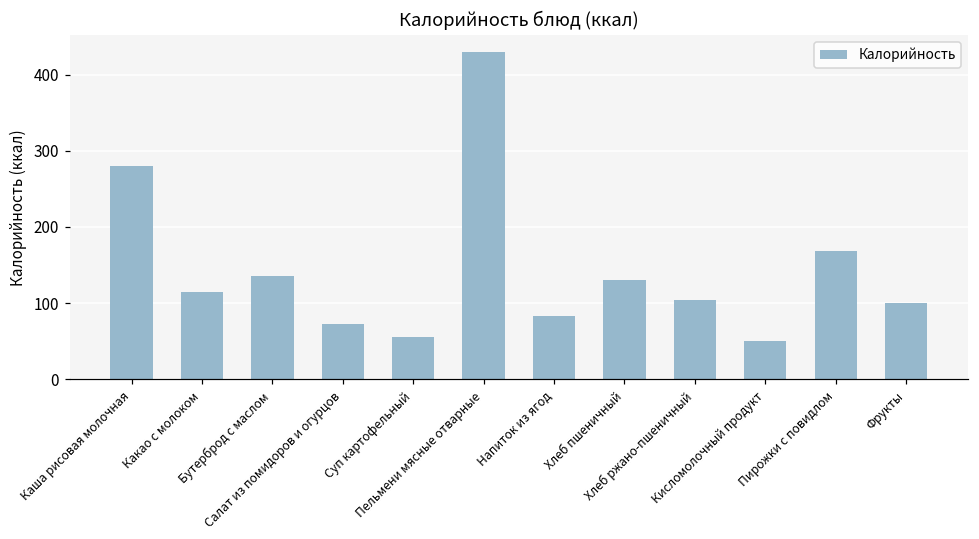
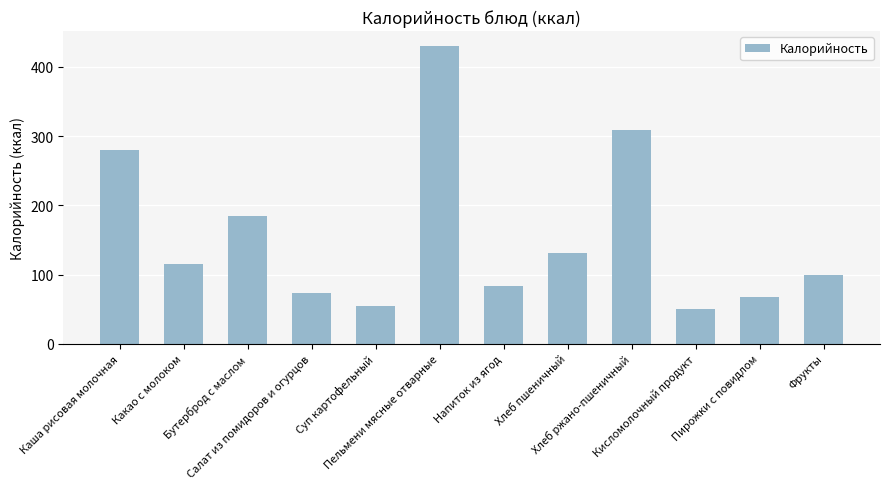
Бутерброд с маслом: 140 -> 180
Хлеб ржано-пшеничный: 100 -> 310
Пирожки с повидлом: 170 -> 70
